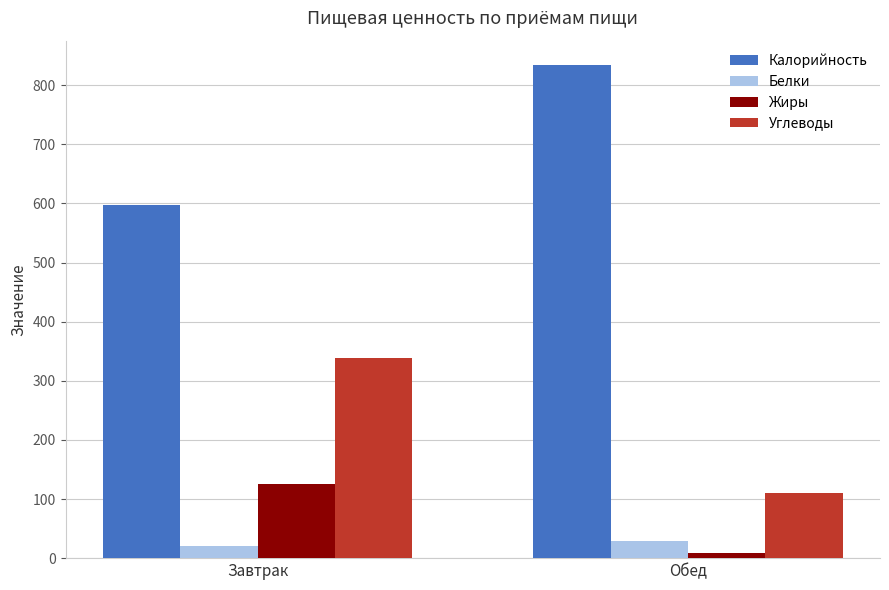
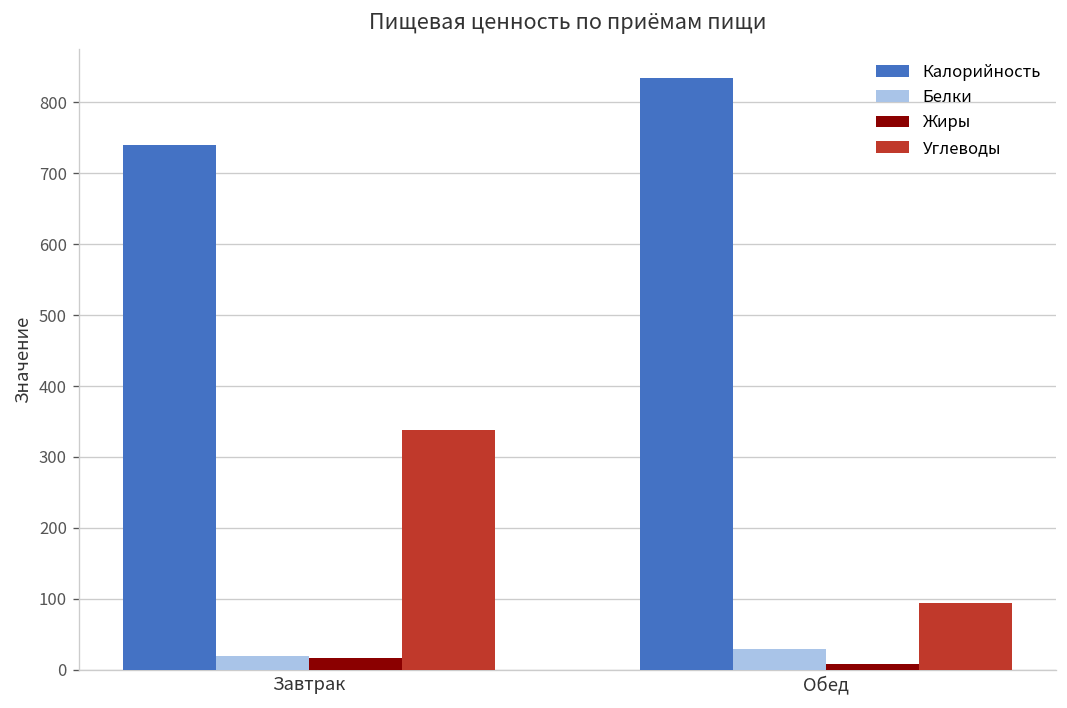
Калорийность, Завтрак: 600 -> 740
Жиры, Завтрак: 130 -> 20
Углеводы, Обед: 110 -> 90
